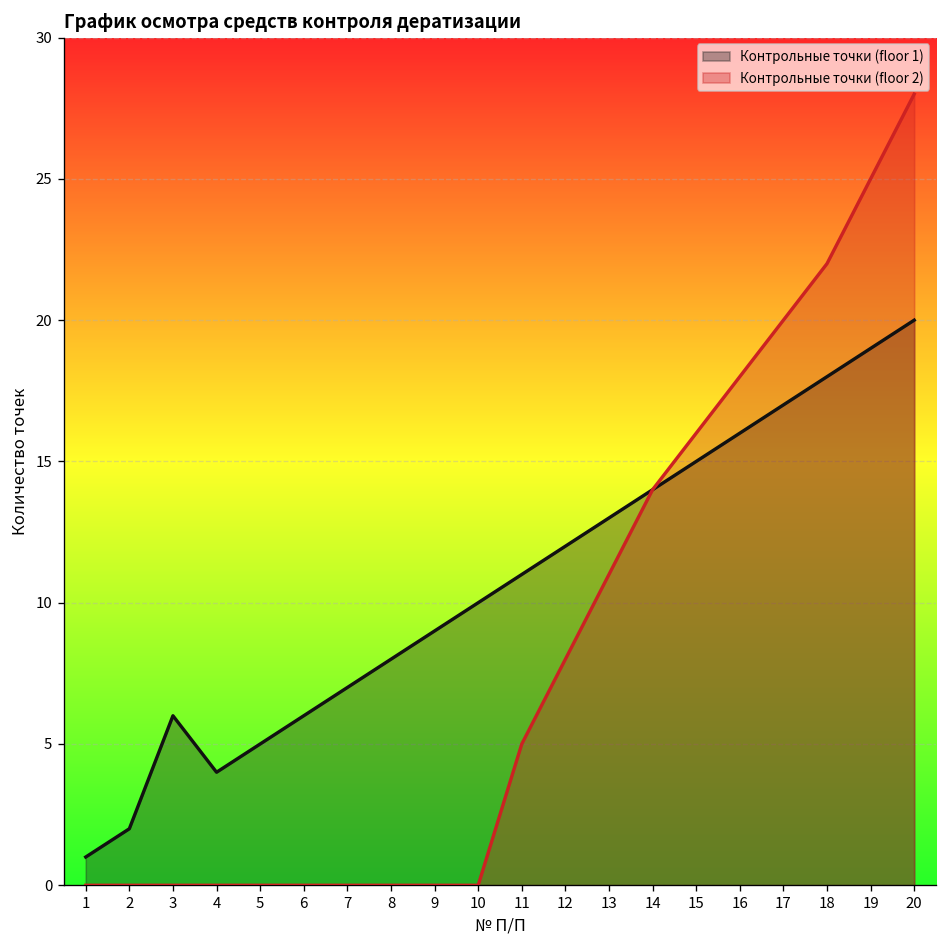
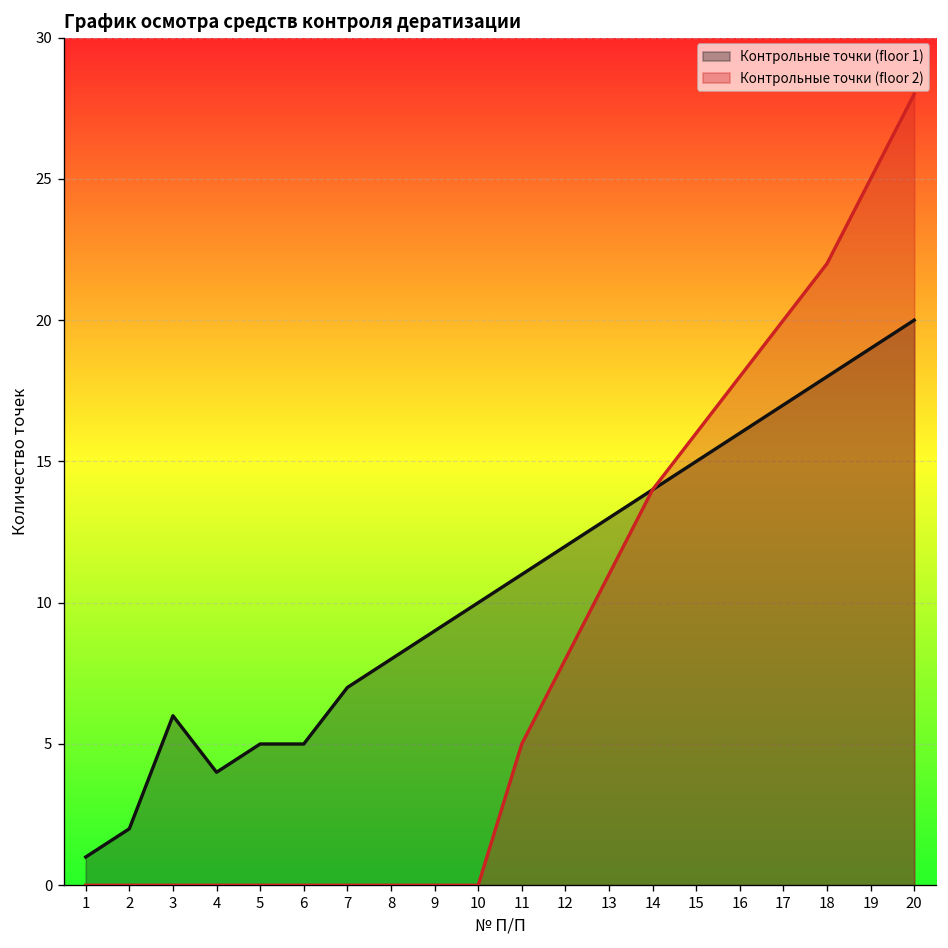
Контрольные точки (floor 1), 6: 6 -> 5
